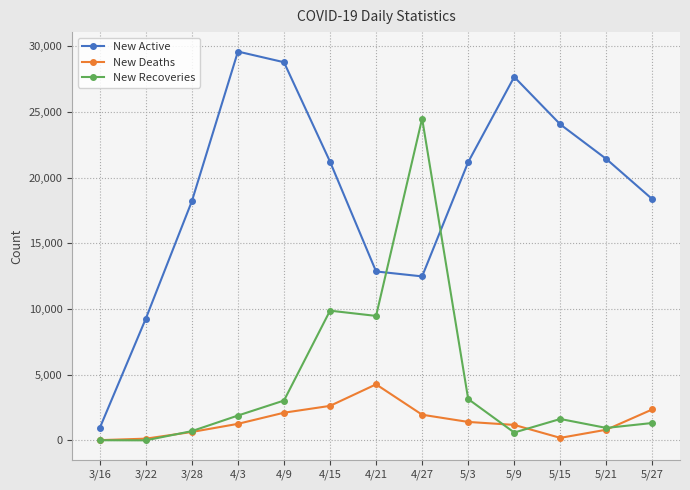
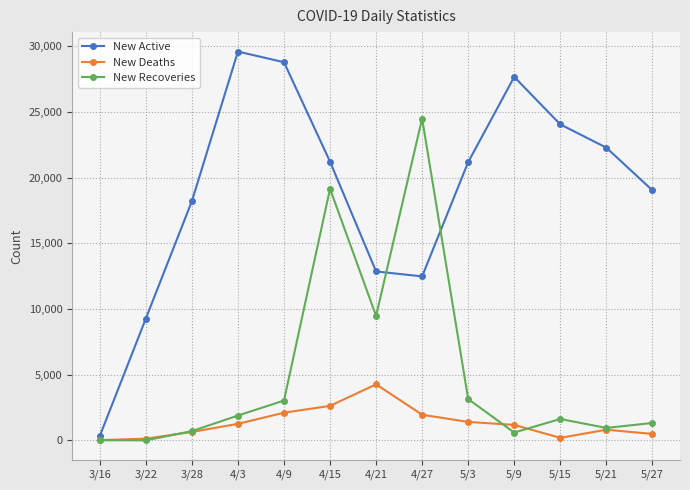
New Active, 3/16: 1,000 -> 300
New Recoveries, 4/15: 9,900 -> 19,200
New Active, 5/21: 21,400 -> 22,300
New Active, 5/27: 18,400 -> 19,000
New Deaths, 5/27: 2,400 -> 500
